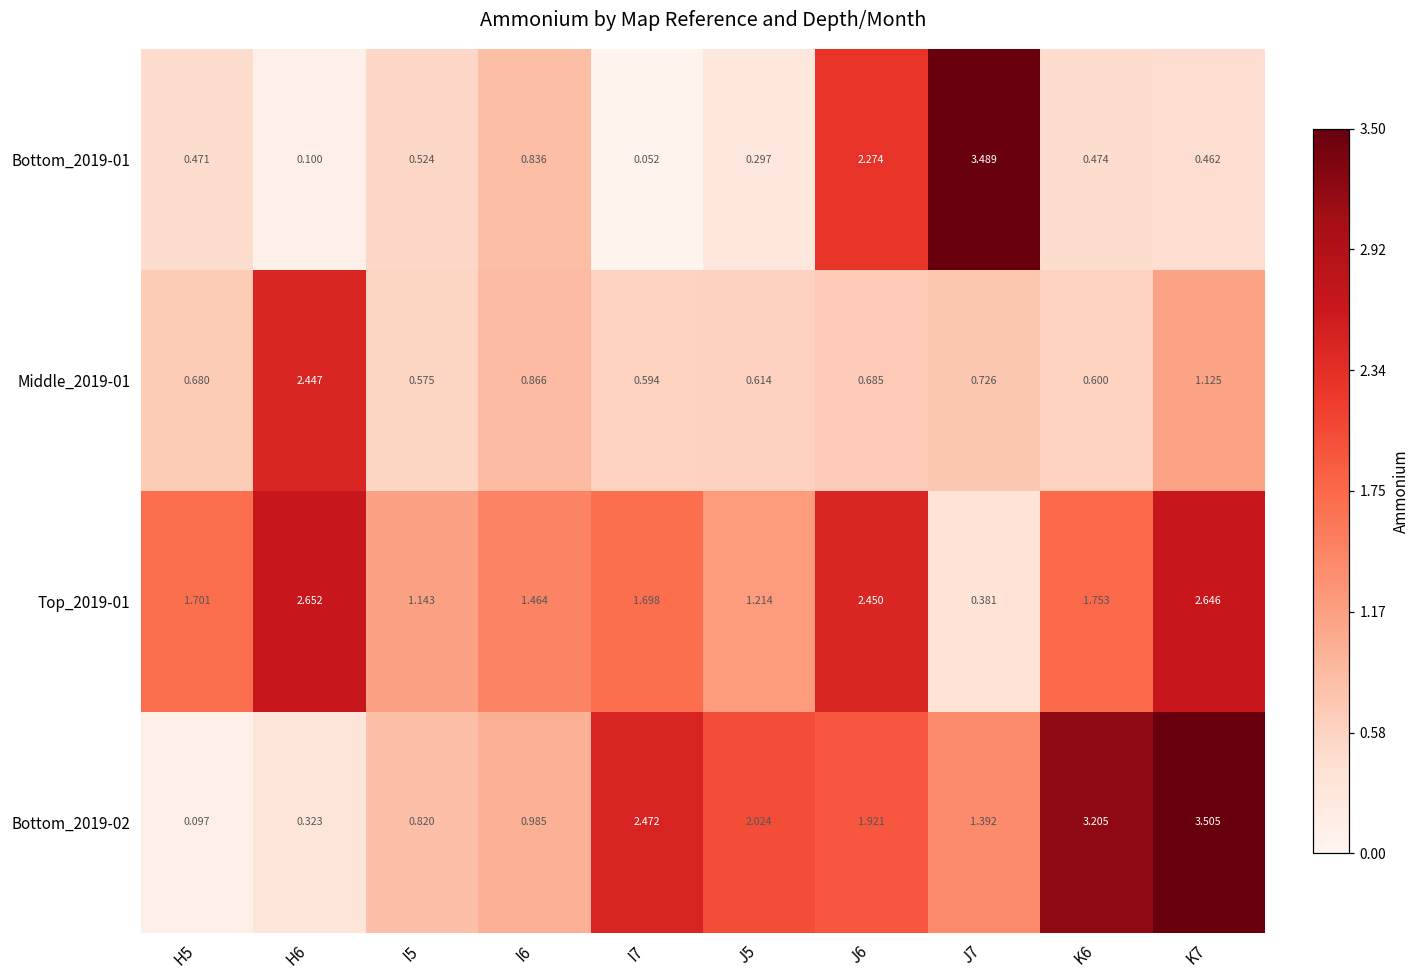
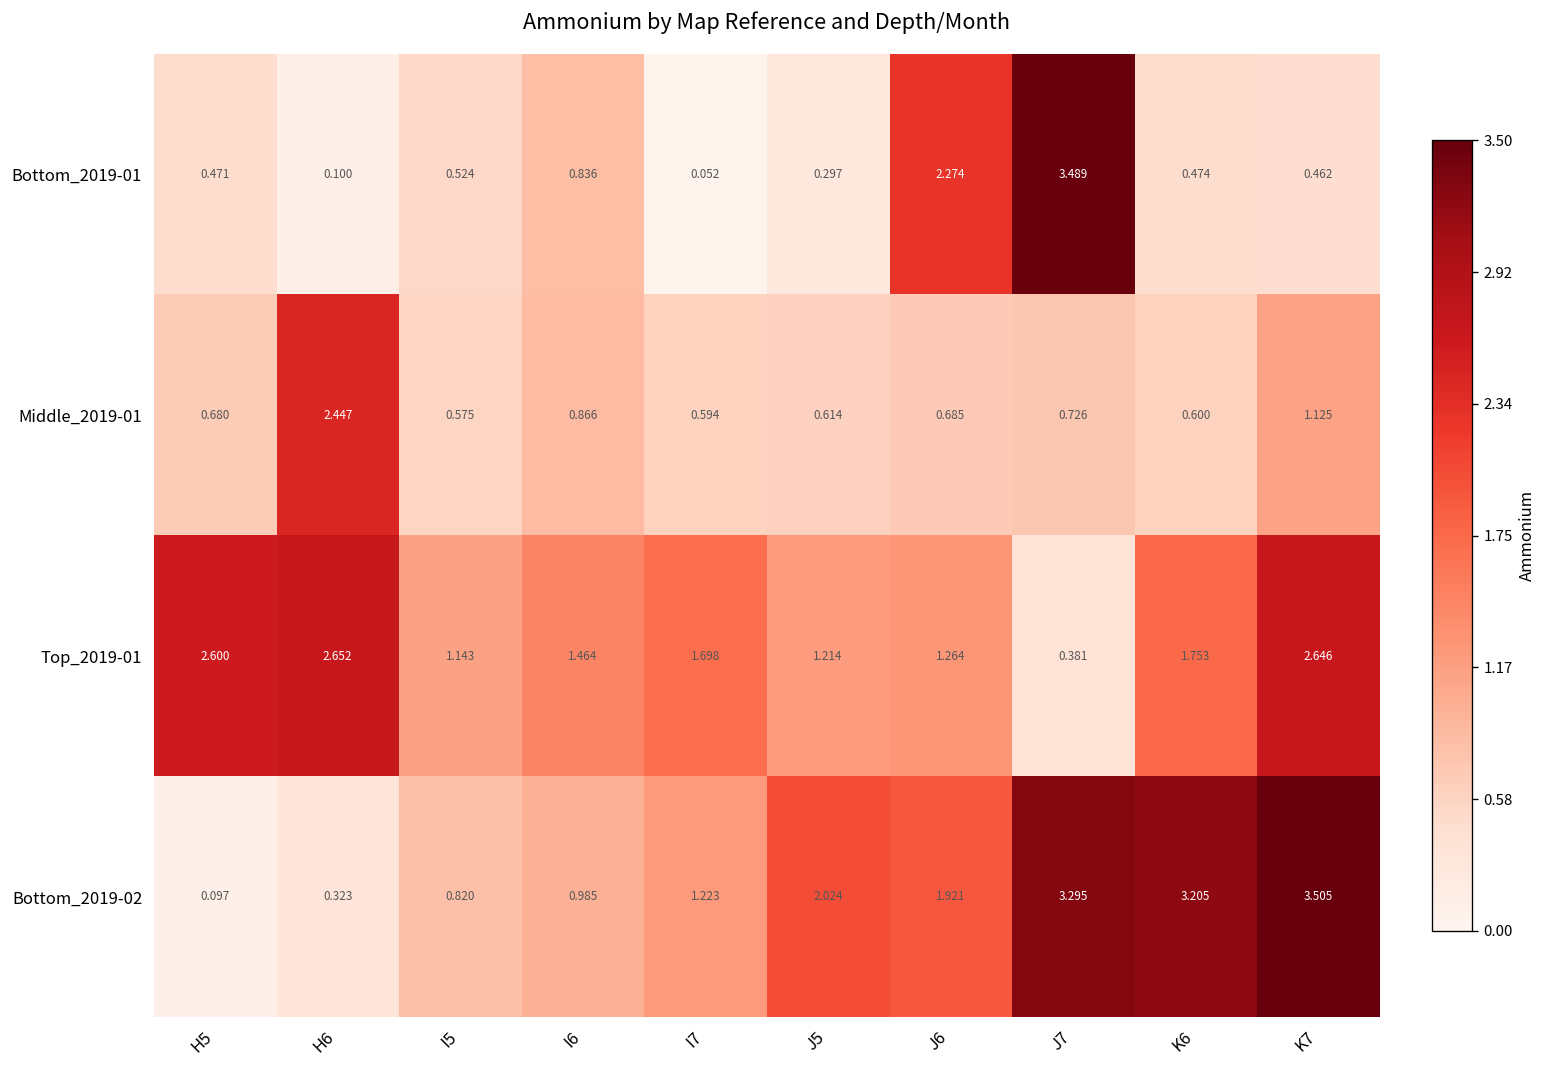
Top_2019-01, H5: 1.701 -> 2.600
Top_2019-01, J6: 2.450 -> 1.264
Bottom_2019-02, I7: 2.472 -> 1.223
Bottom_2019-02, J7: 1.392 -> 3.295
